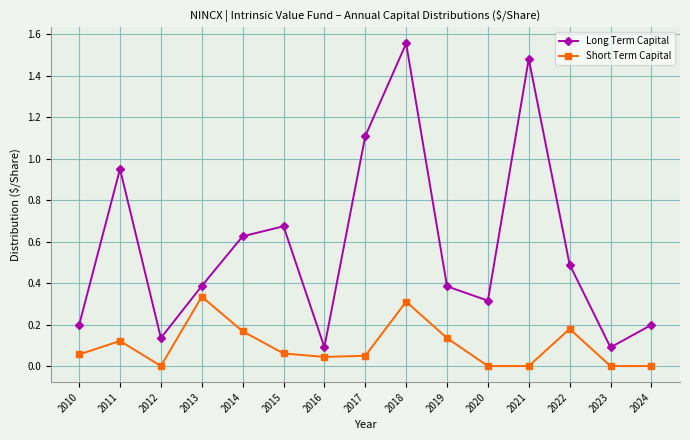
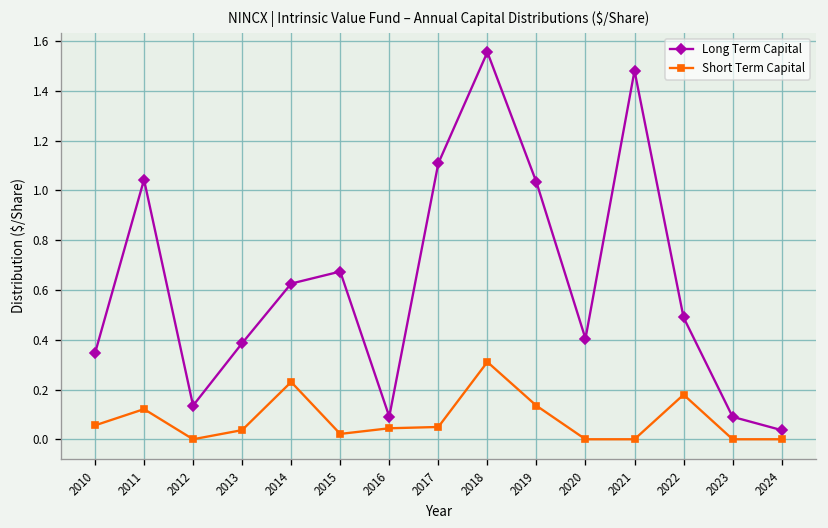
Long Term Capital, 2010: 0.20 -> 0.35
Long Term Capital, 2011: 0.95 -> 1.04
Short Term Capital, 2013: 0.33 -> 0.04
Short Term Capital, 2014: 0.17 -> 0.23
Short Term Capital, 2015: 0.06 -> 0.02
Long Term Capital, 2019: 0.38 -> 1.03
Long Term Capital, 2020: 0.32 -> 0.40
Long Term Capital, 2024: 0.20 -> 0.04
